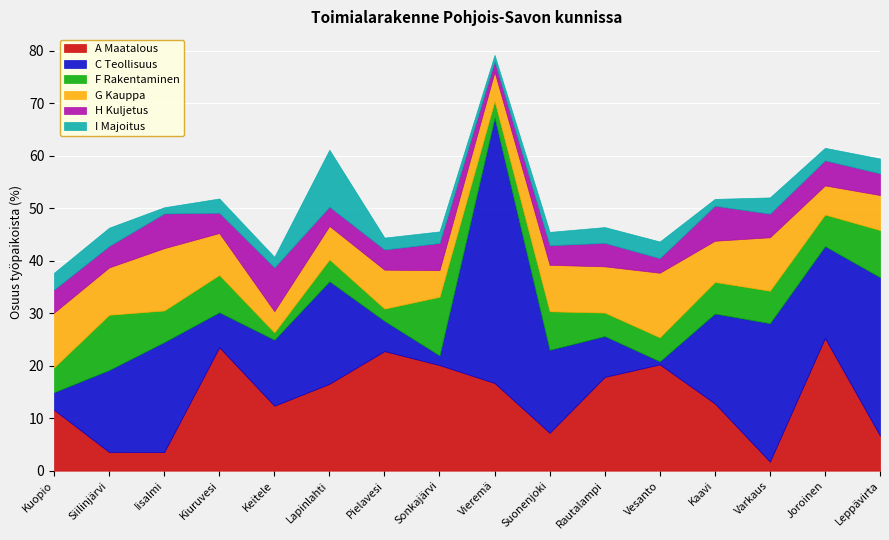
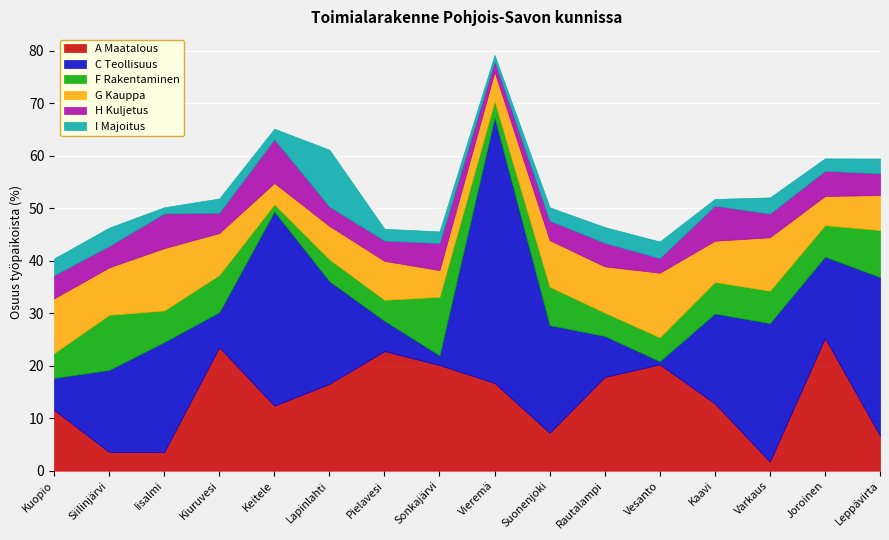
C Teollisuus, Kuopio: 3 -> 6
C Teollisuus, Keitele: 13 -> 37
F Rakentaminen, Pielavesi: 2 -> 4
C Teollisuus, Suonenjoki: 16 -> 21
C Teollisuus, Joroinen: 18 -> 15
